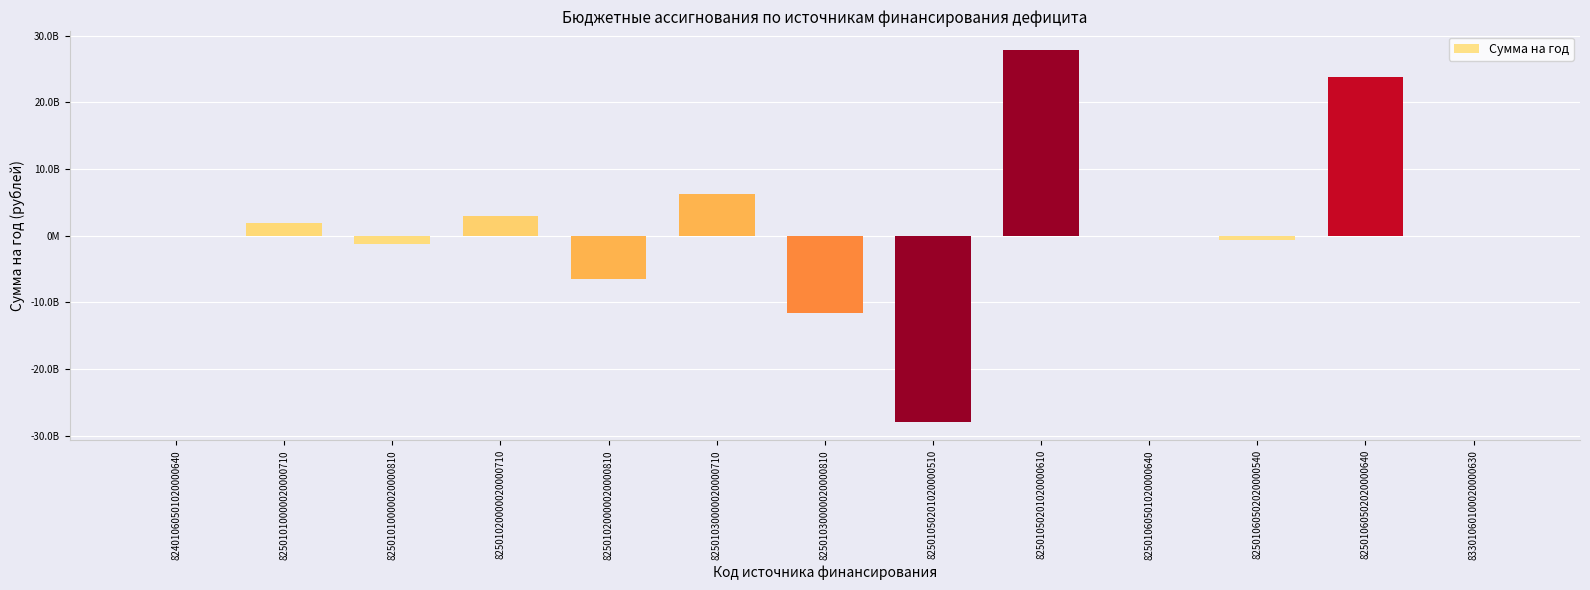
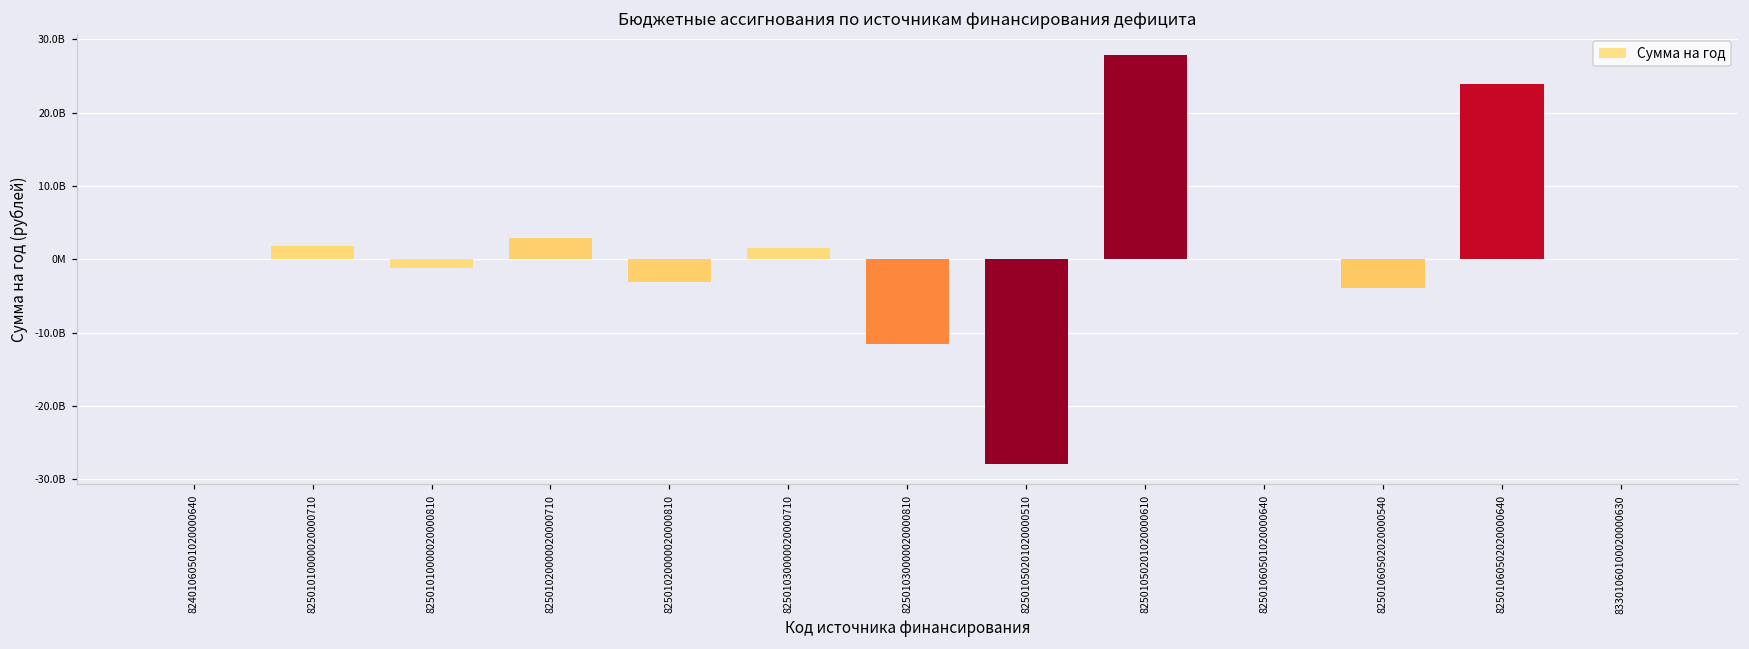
82501020000020000810: -6000000000 -> -3000000000
82501030000020000710: 6000000000 -> 2000000000
82501060502020000540: -1000000000 -> -4000000000
